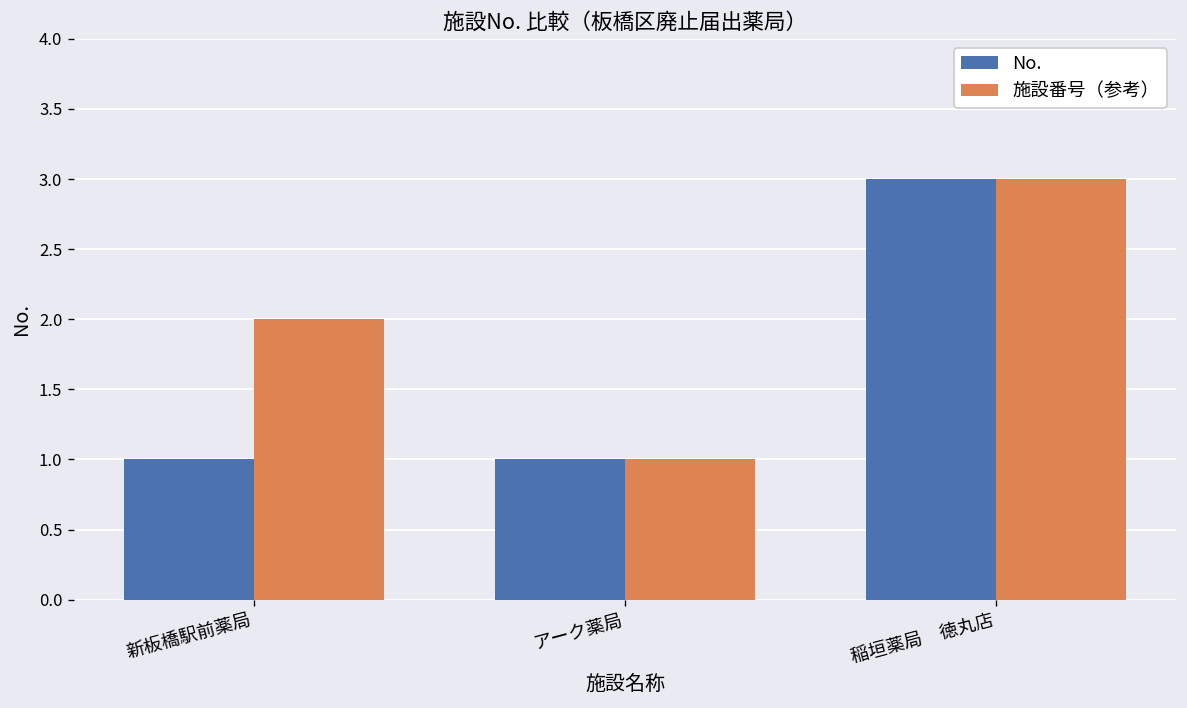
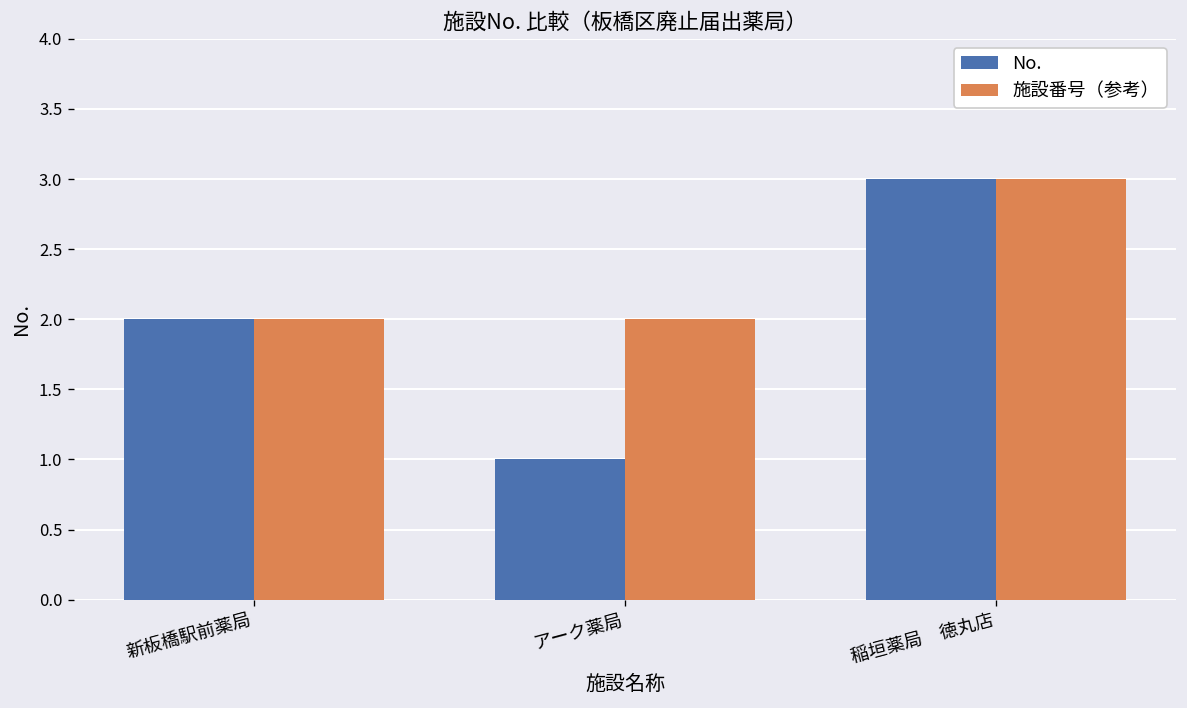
No., 新板橋駅前薬局: 1 -> 2
施設番号（参考）, アーク薬局: 1 -> 2
